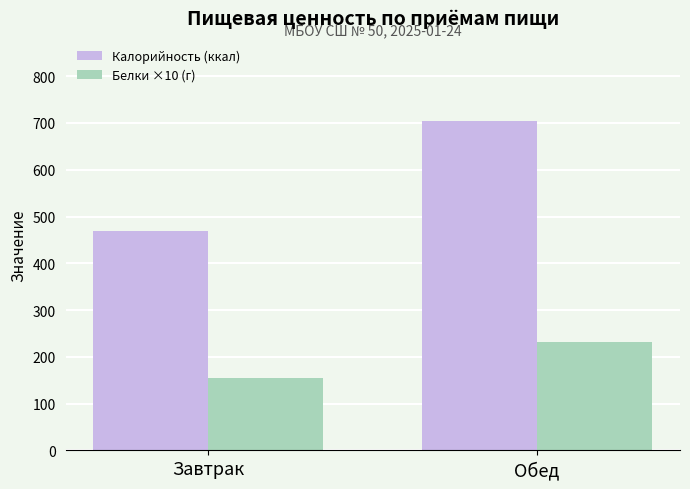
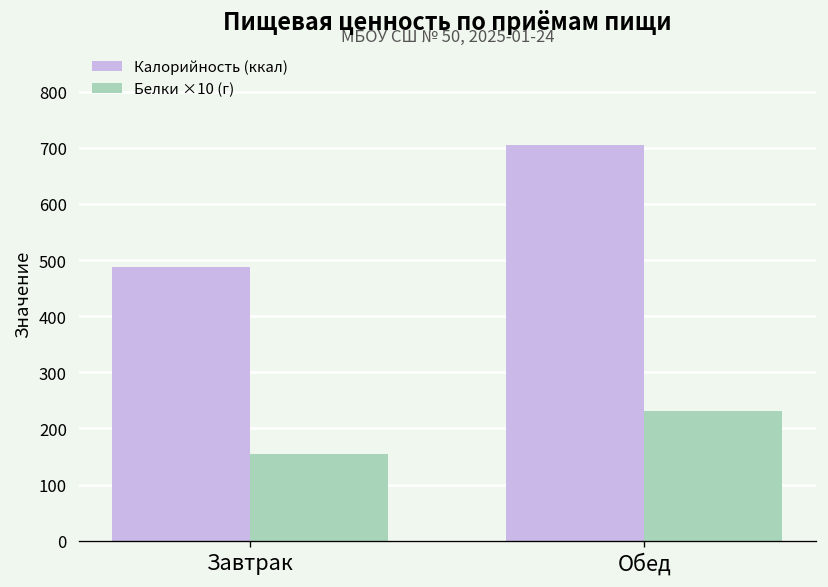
Калорийность (ккал), Завтрак: 470 -> 490
